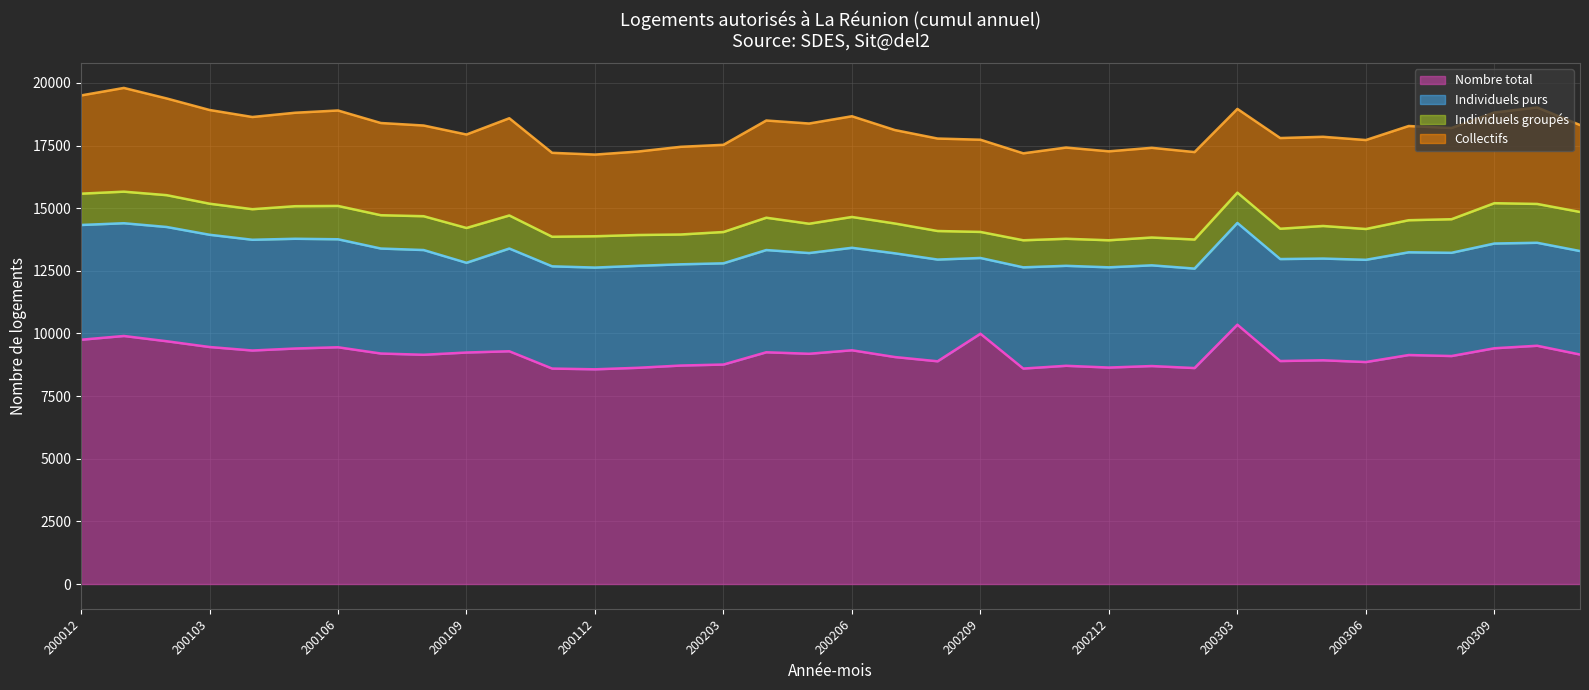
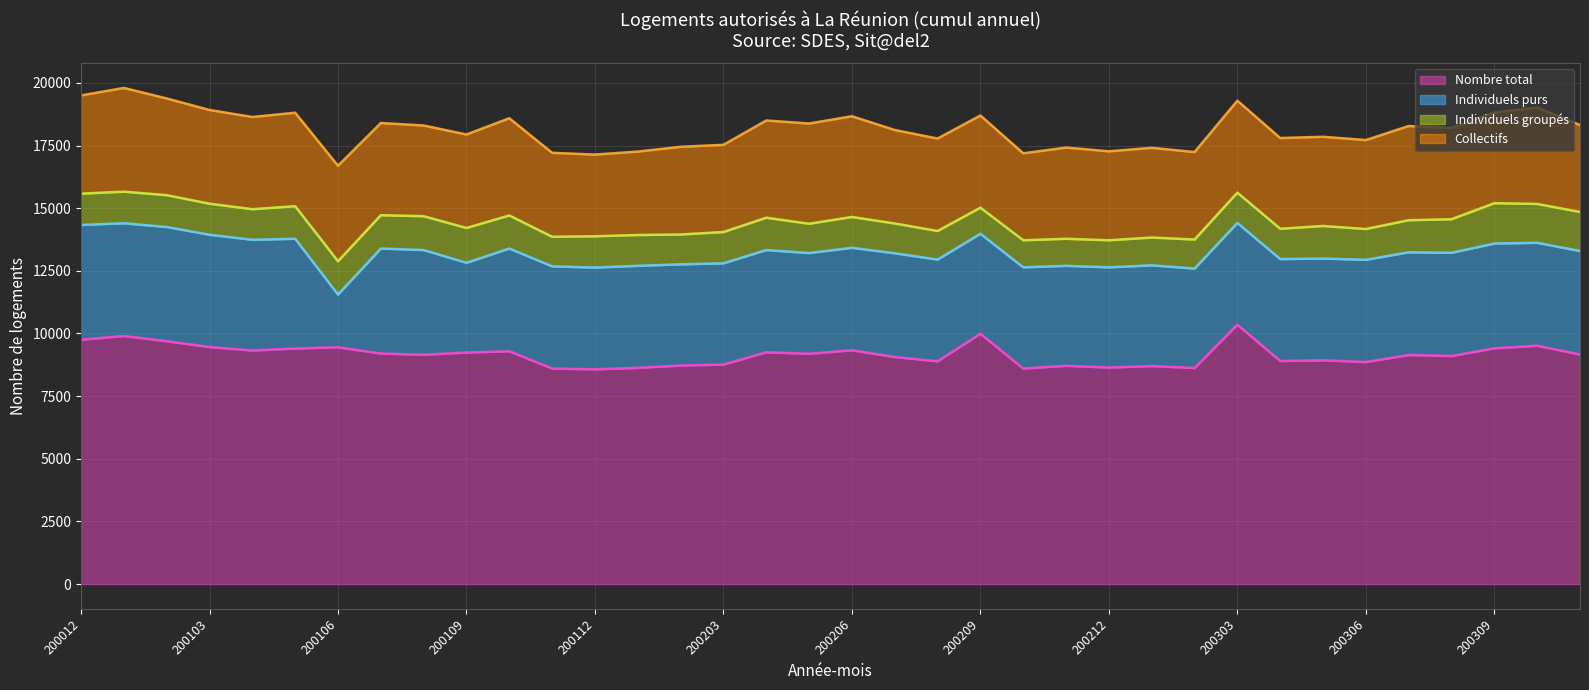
Individuels purs, 200106: 4300 -> 2100
Individuels purs, 200209: 3000 -> 4000
Collectifs, 200303: 3300 -> 3700
